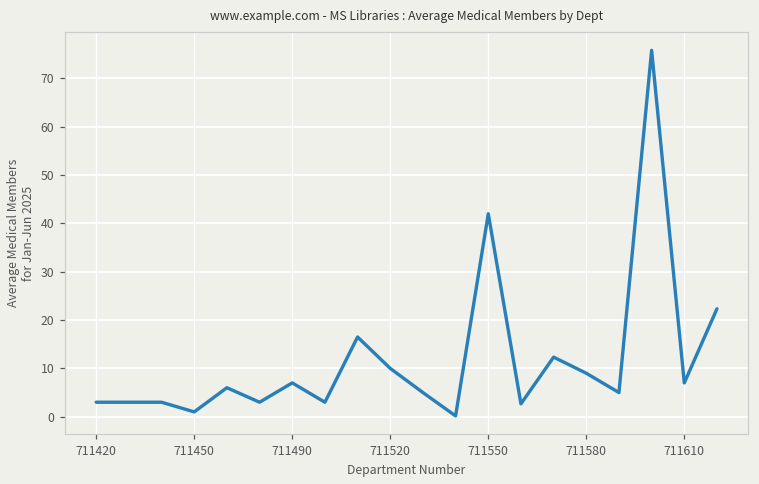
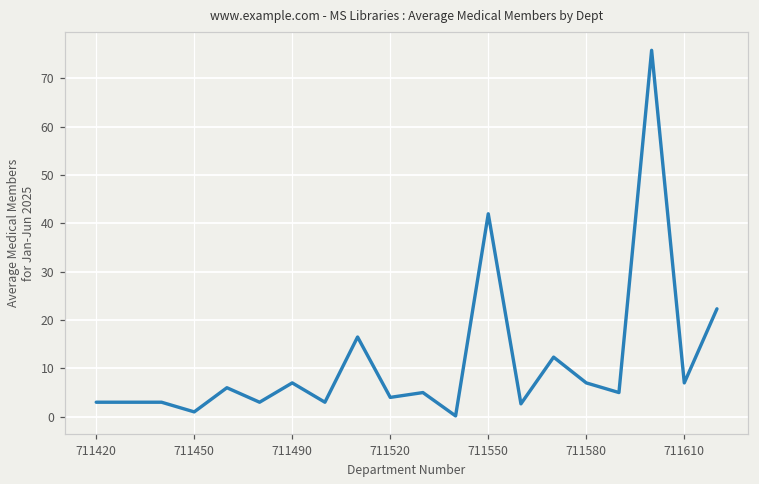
711520: 10 -> 4
711580: 9 -> 7
